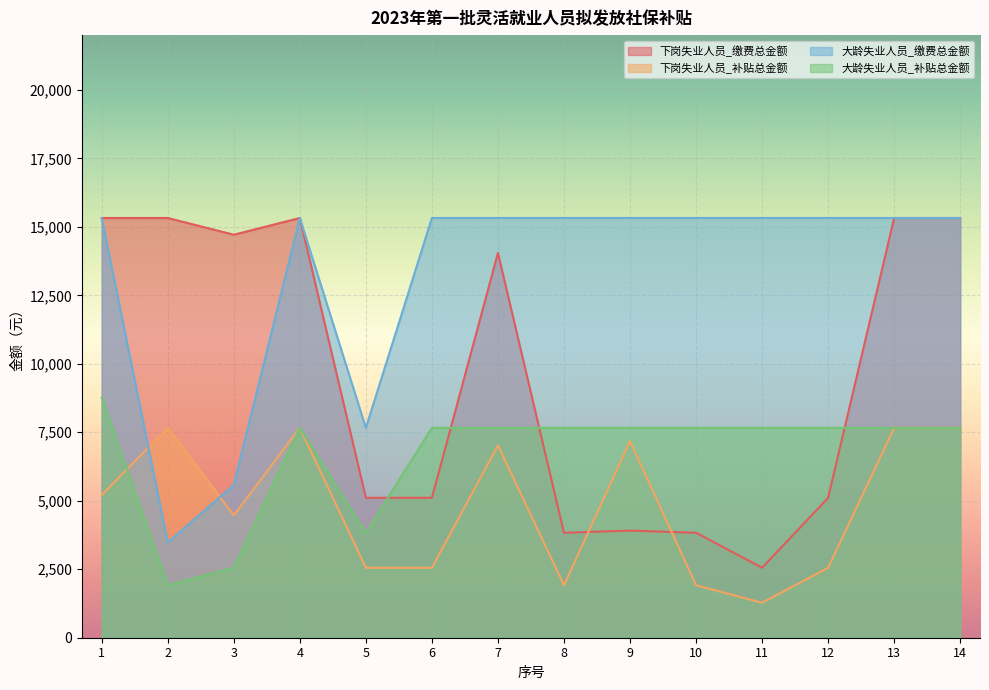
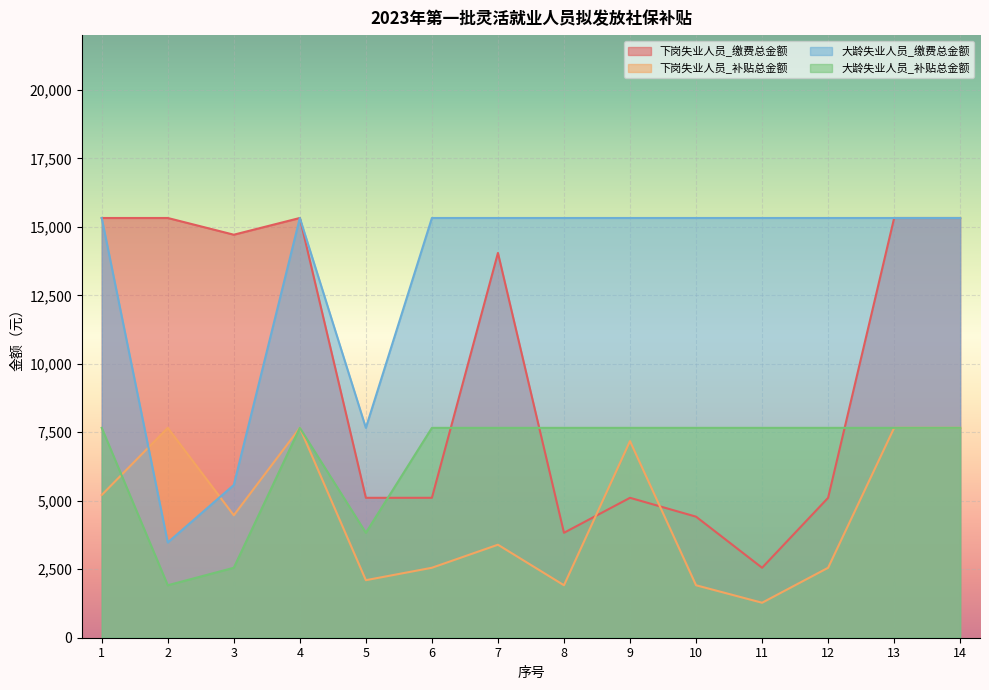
大龄失业人员_补贴总金额, 1: 8,800 -> 7,700
下岗失业人员_补贴总金额, 5: 2,600 -> 2,100
下岗失业人员_补贴总金额, 7: 7,000 -> 3,400
下岗失业人员_缴费总金额, 9: 3,900 -> 5,100
下岗失业人员_缴费总金额, 10: 3,800 -> 4,400
